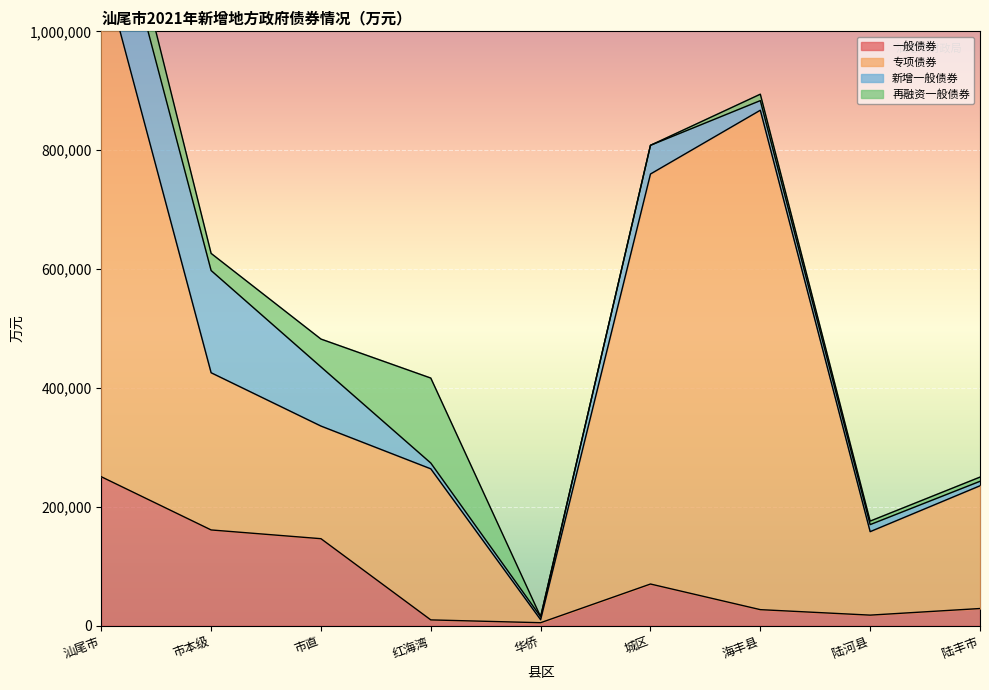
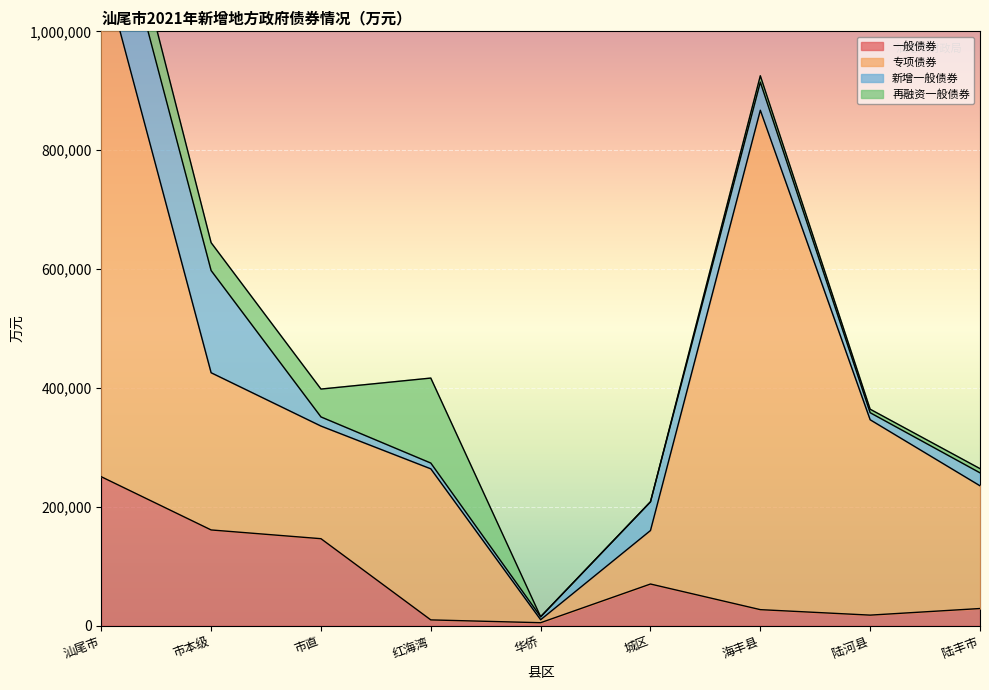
再融资一般债券, 市本级: 30,000 -> 50,000
新增一般债券, 市直: 100,000 -> 20,000
专项债券, 城区: 690,000 -> 90,000
新增一般债券, 海丰县: 20,000 -> 50,000
专项债券, 陆河县: 140,000 -> 330,000
新增一般债券, 陆丰市: 10,000 -> 20,000
